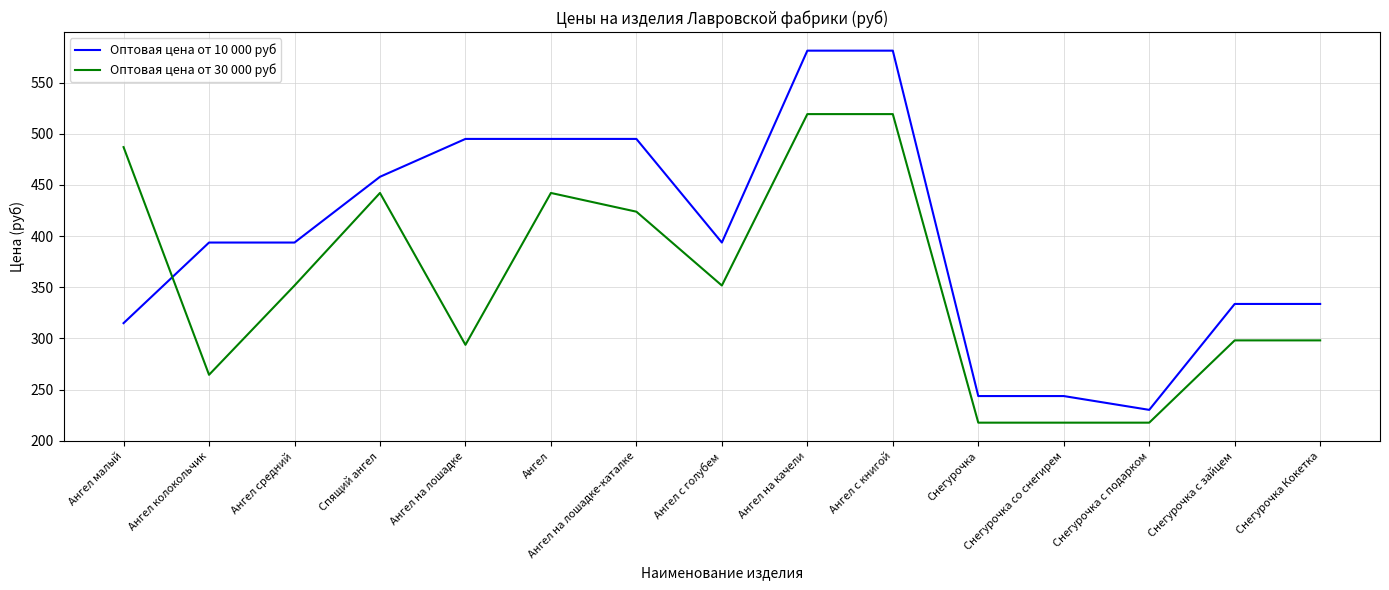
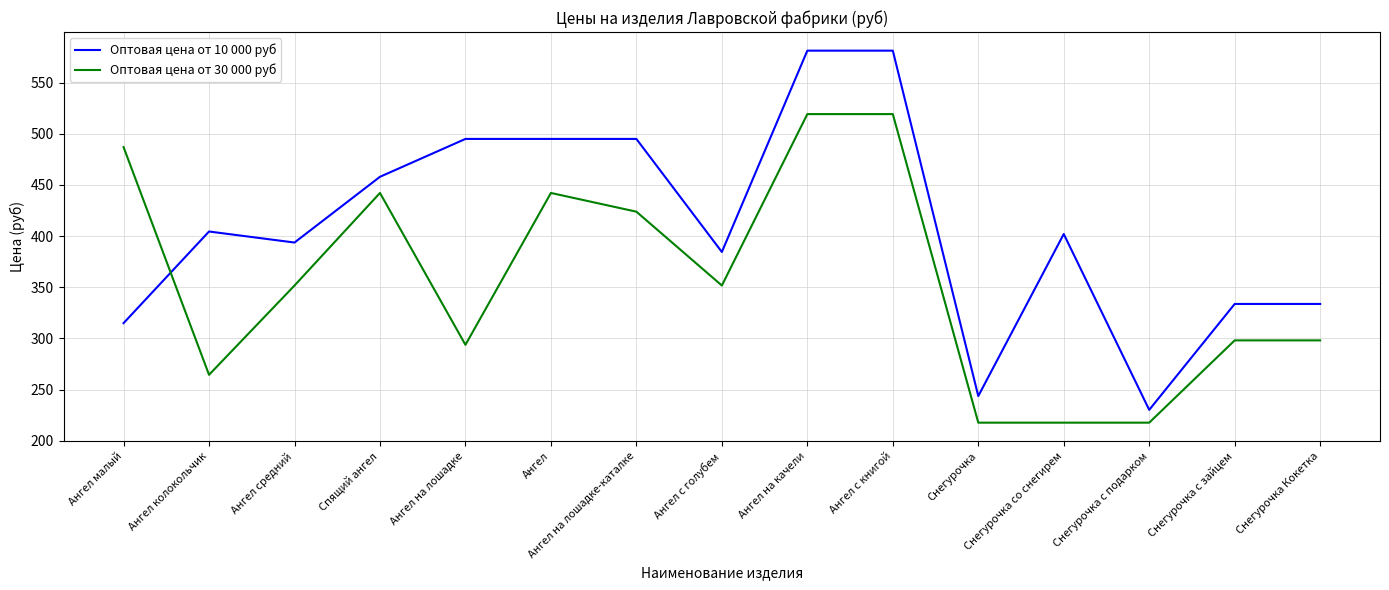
Оптовая цена от 10 000 руб, Ангел колокольчик: 394 -> 405
Оптовая цена от 10 000 руб, Ангел с голубем: 394 -> 385
Оптовая цена от 10 000 руб, Снегурочка со снегирем: 244 -> 402
